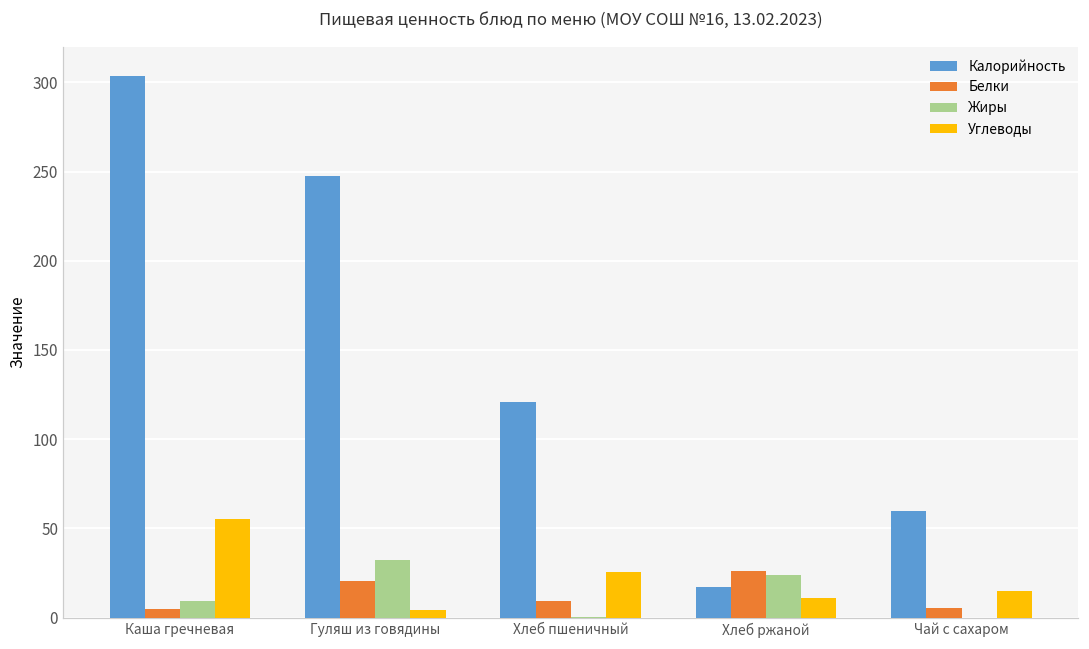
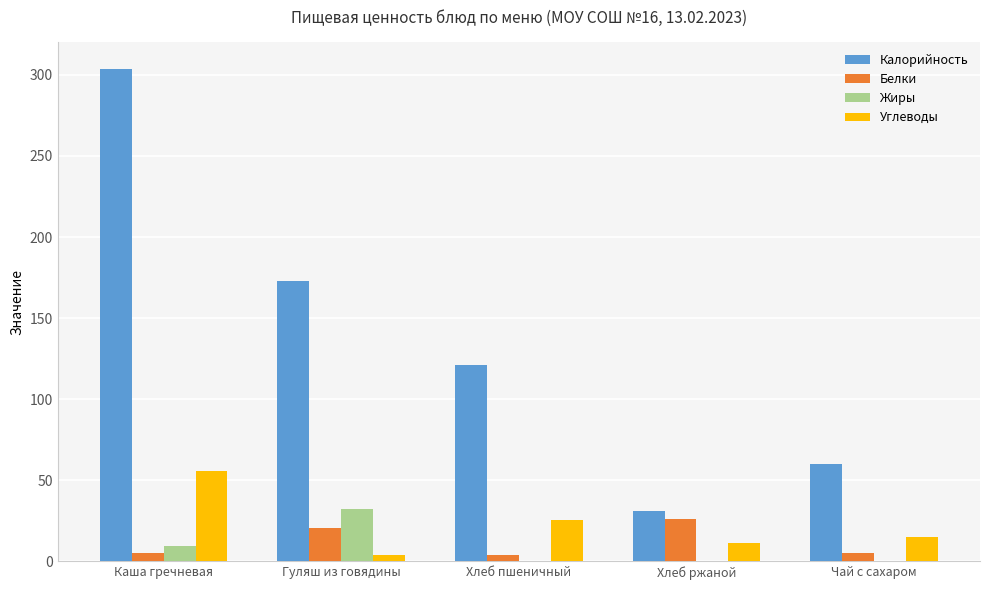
Калорийность, Гуляш из говядины: 248 -> 173
Белки, Хлеб пшеничный: 9 -> 4
Калорийность, Хлеб ржаной: 17 -> 31
Жиры, Хлеб ржаной: 24 -> 0
